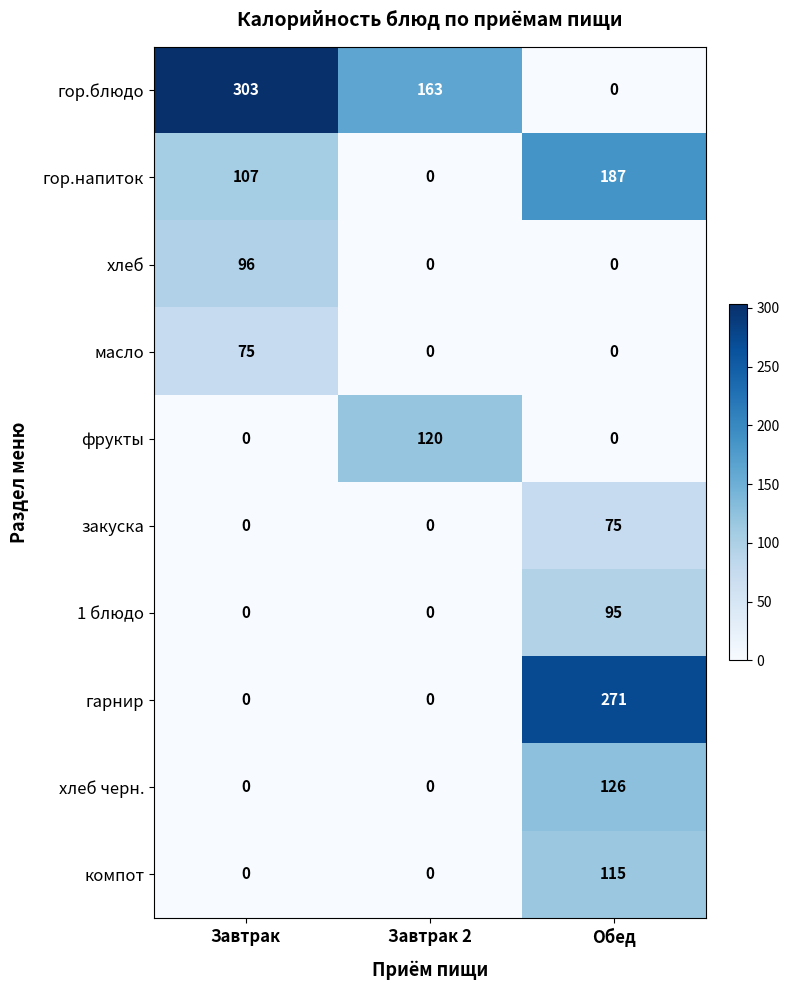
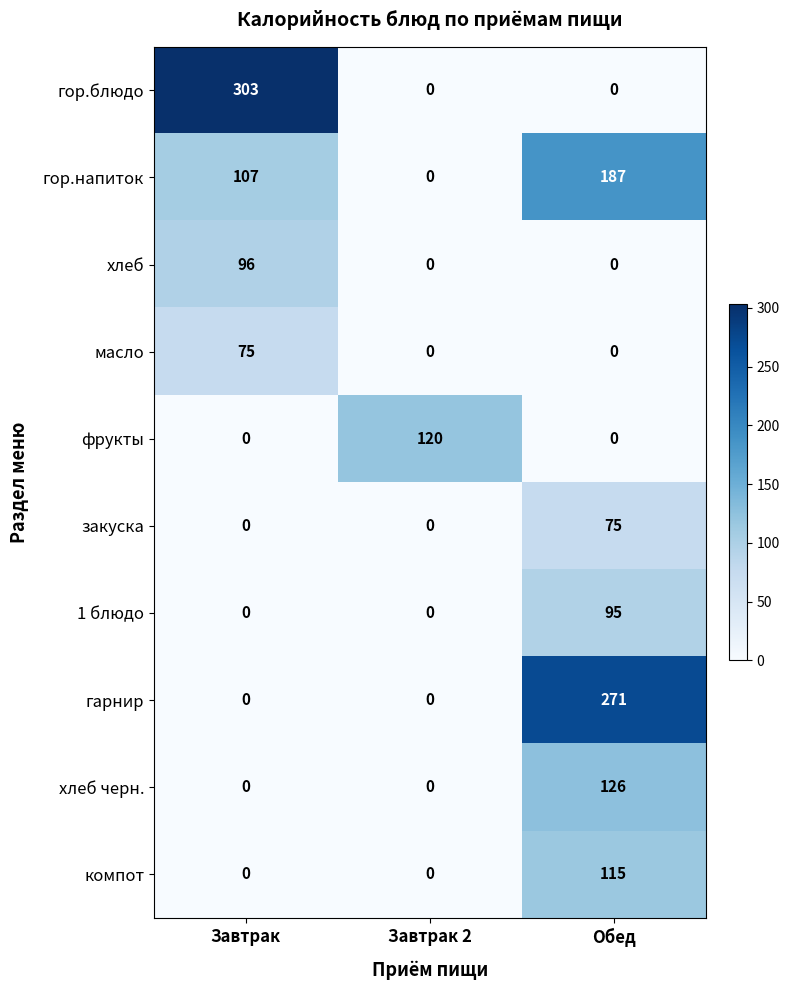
гор.блюдо, Завтрак 2: 163 -> 0
